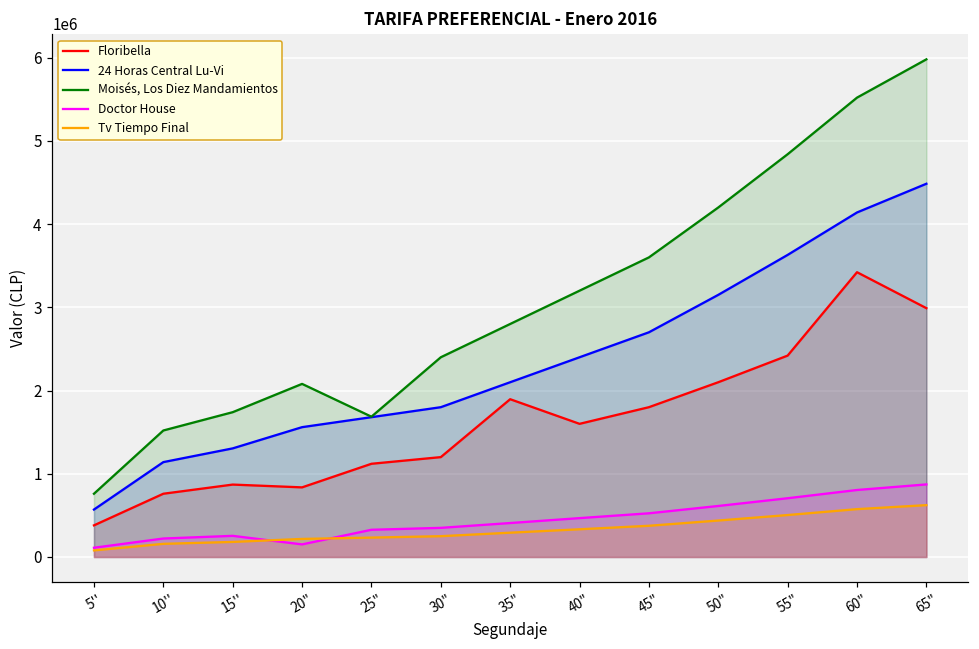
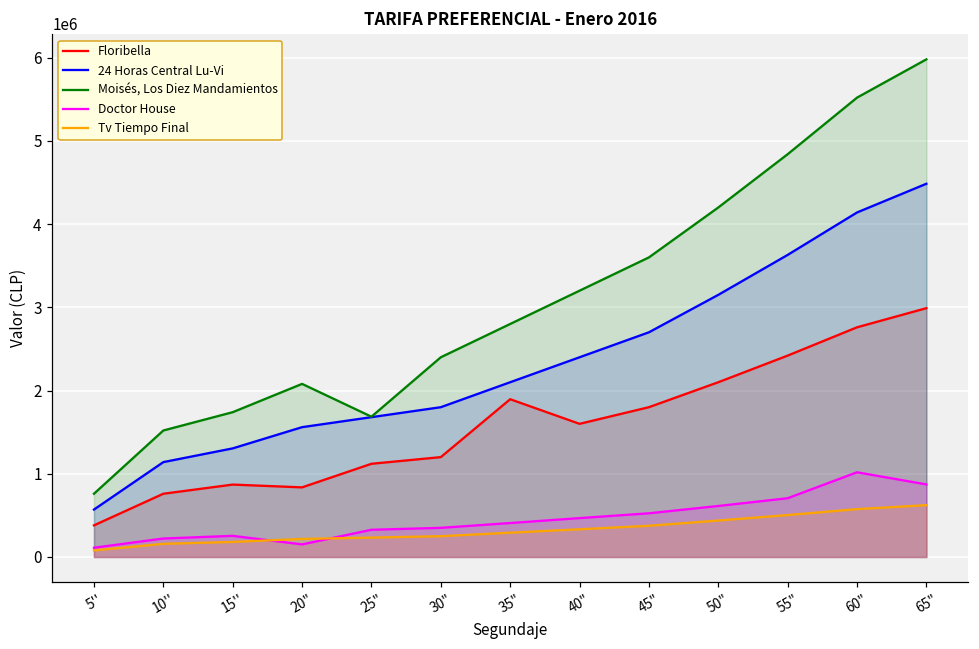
Floribella, 60": 3400000 -> 2800000
Doctor House, 60": 800000 -> 1000000
